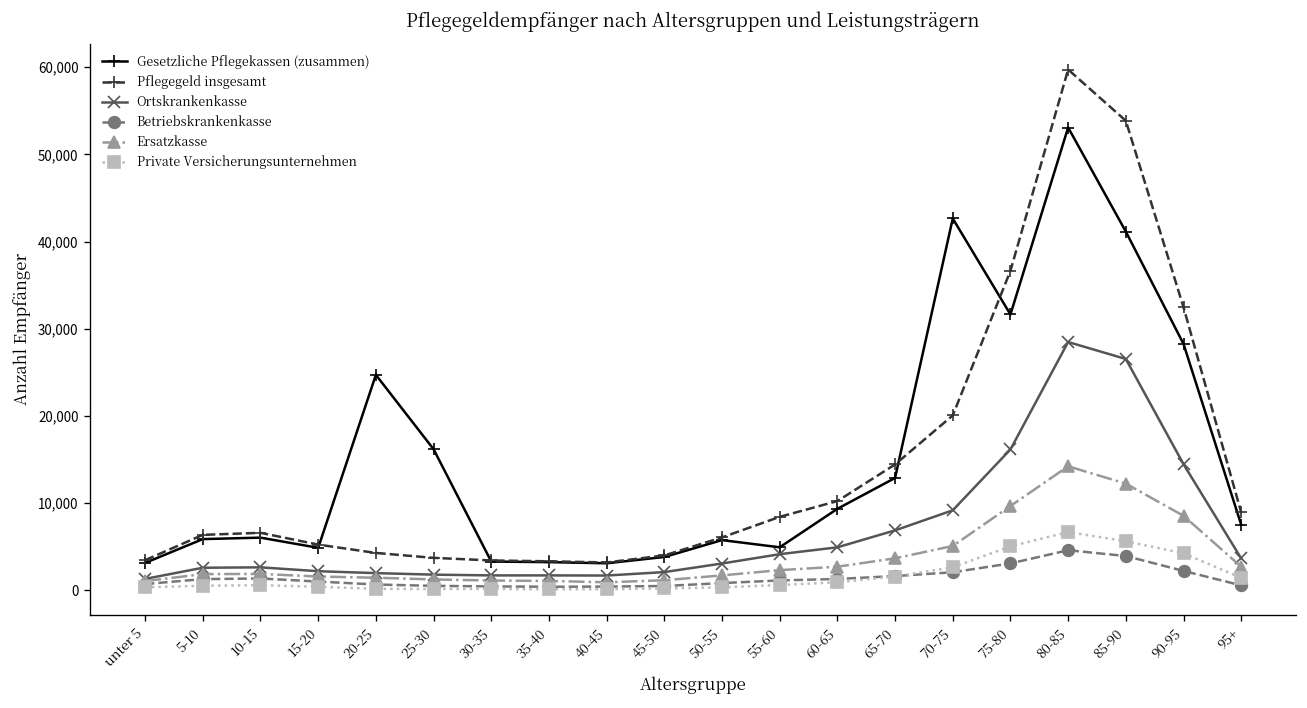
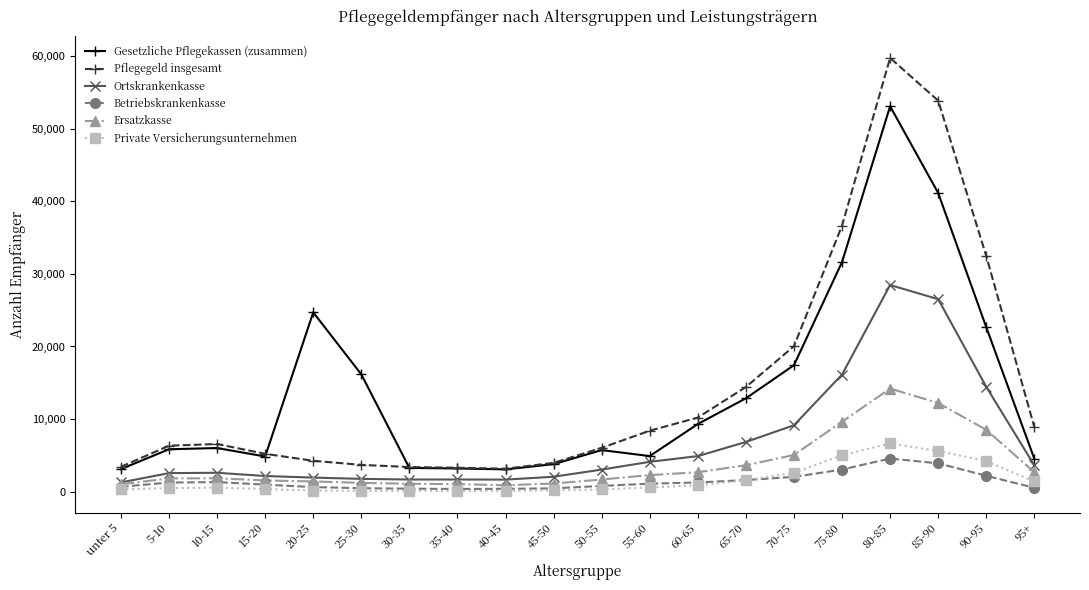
Gesetzliche Pflegekassen (zusammen), 70-75: 43,000 -> 17,000
Gesetzliche Pflegekassen (zusammen), 90-95: 28,000 -> 23,000
Gesetzliche Pflegekassen (zusammen), 95+: 7,000 -> 5,000
